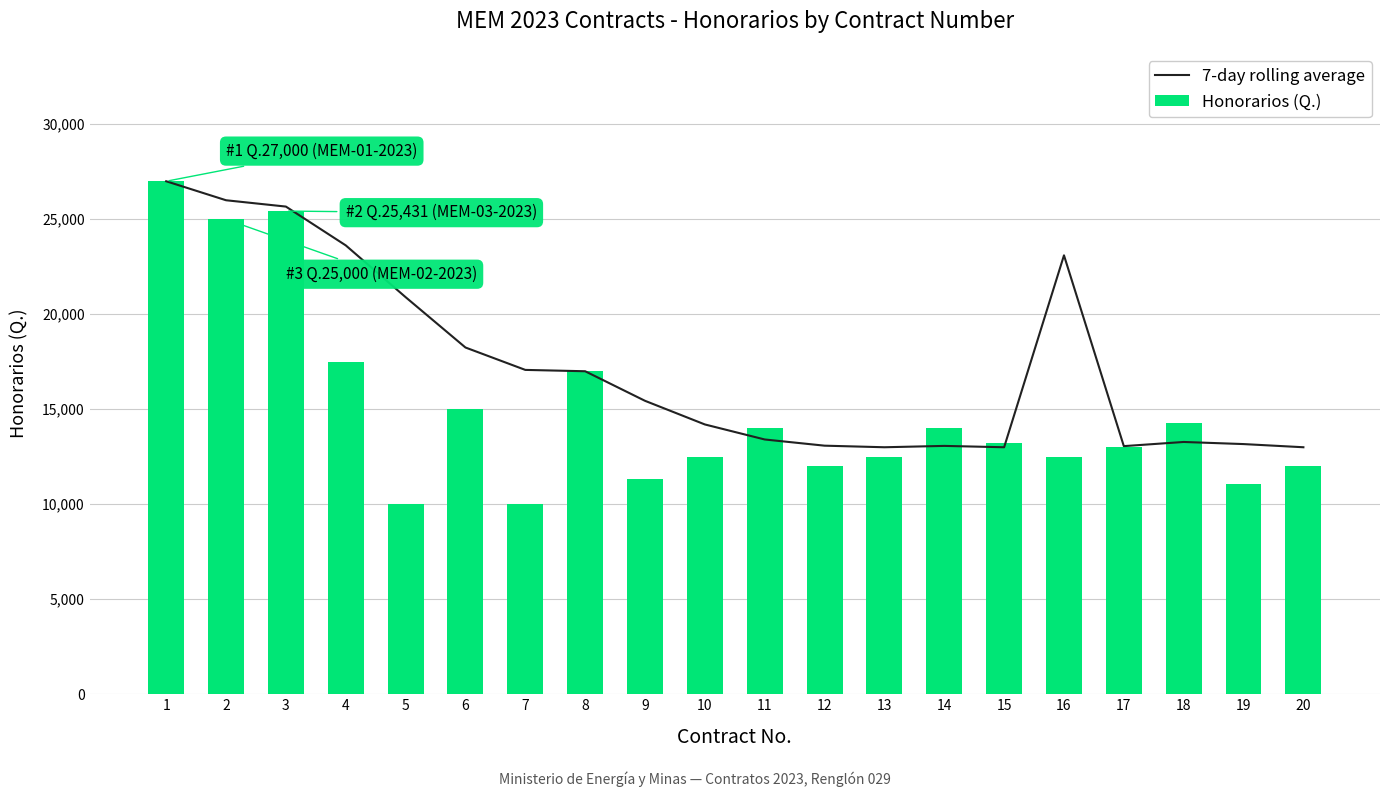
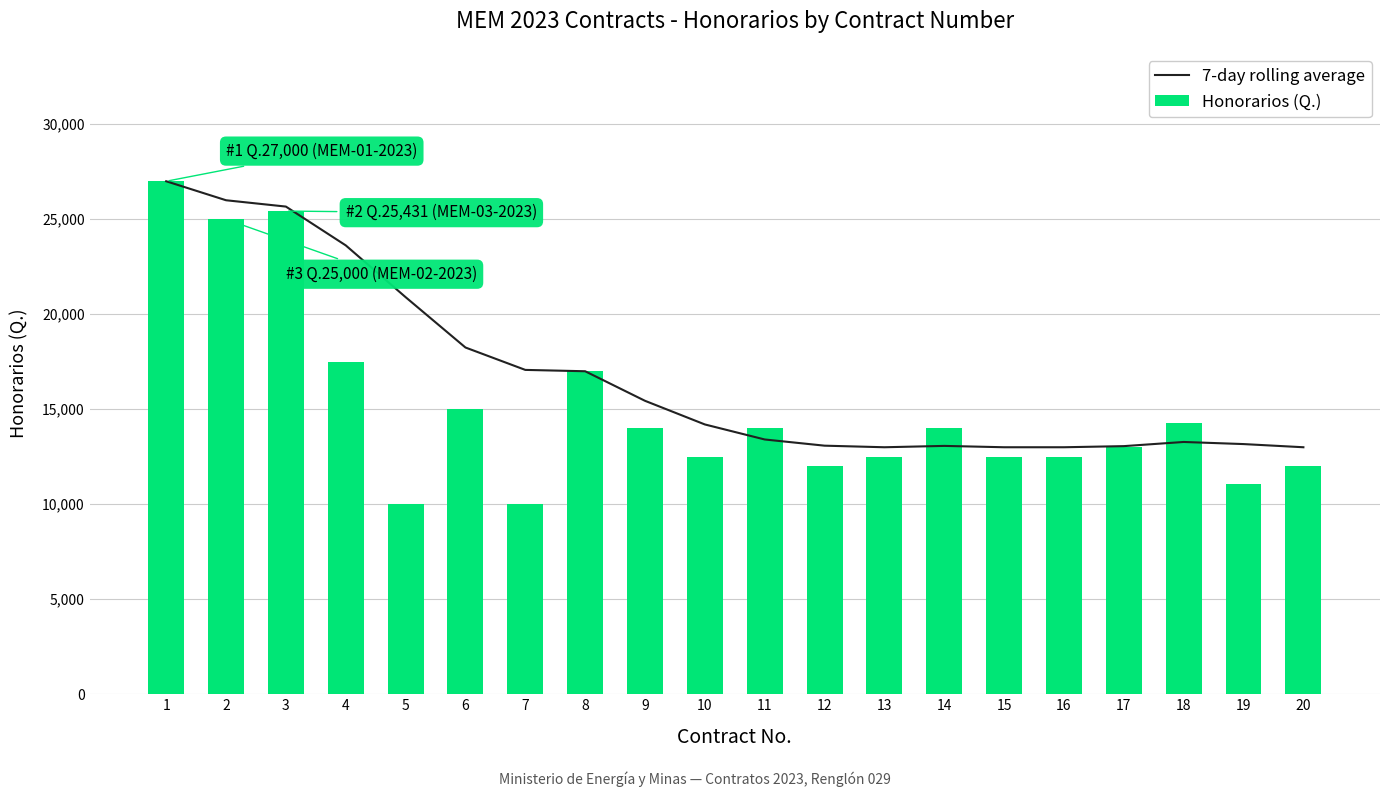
Honorarios (Q.), 9: 11,300 -> 14,000
Honorarios (Q.), 15: 13,200 -> 12,500
7-day rolling average, 16: 23,100 -> 13,000
